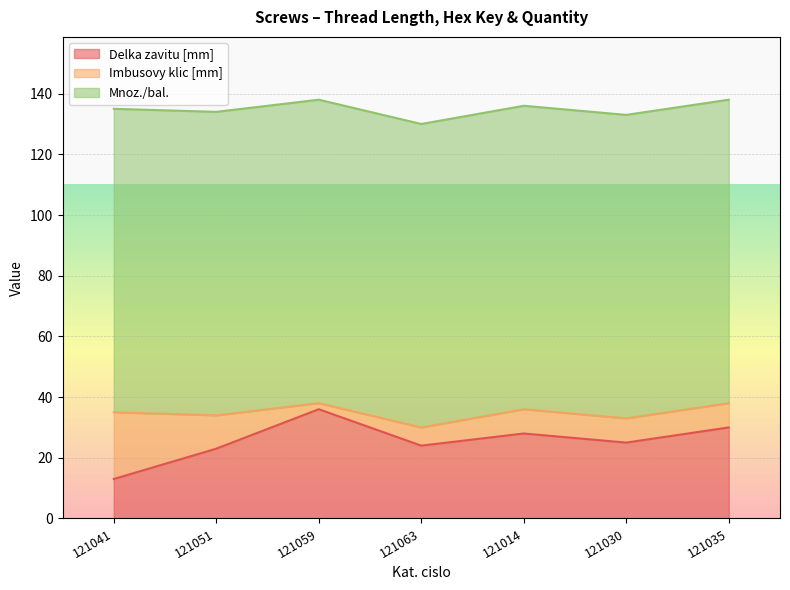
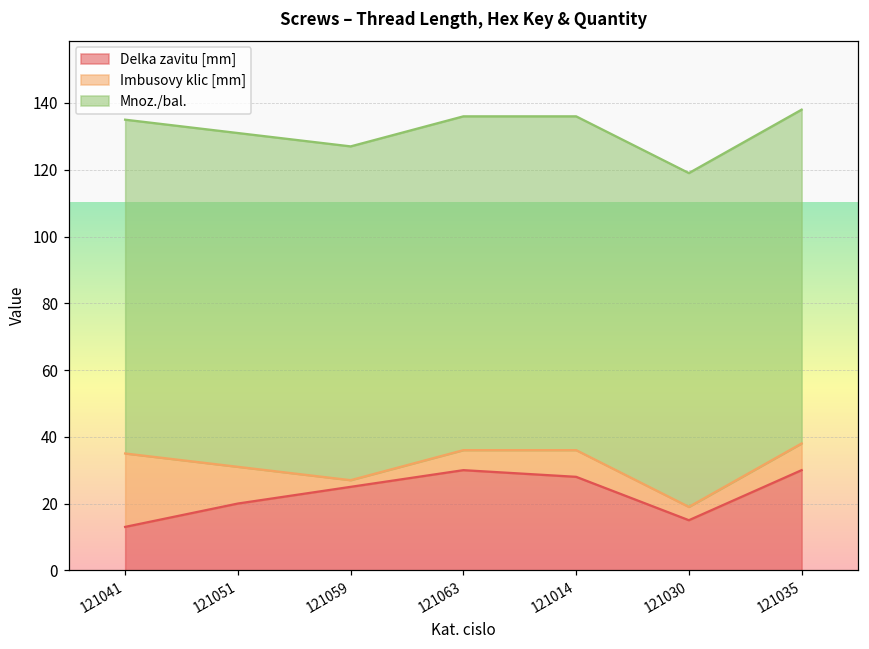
Delka zavitu [mm], 121051: 23 -> 20
Delka zavitu [mm], 121059: 36 -> 25
Delka zavitu [mm], 121063: 24 -> 30
Delka zavitu [mm], 121030: 25 -> 15
Imbusovy klic [mm], 121030: 8 -> 4
